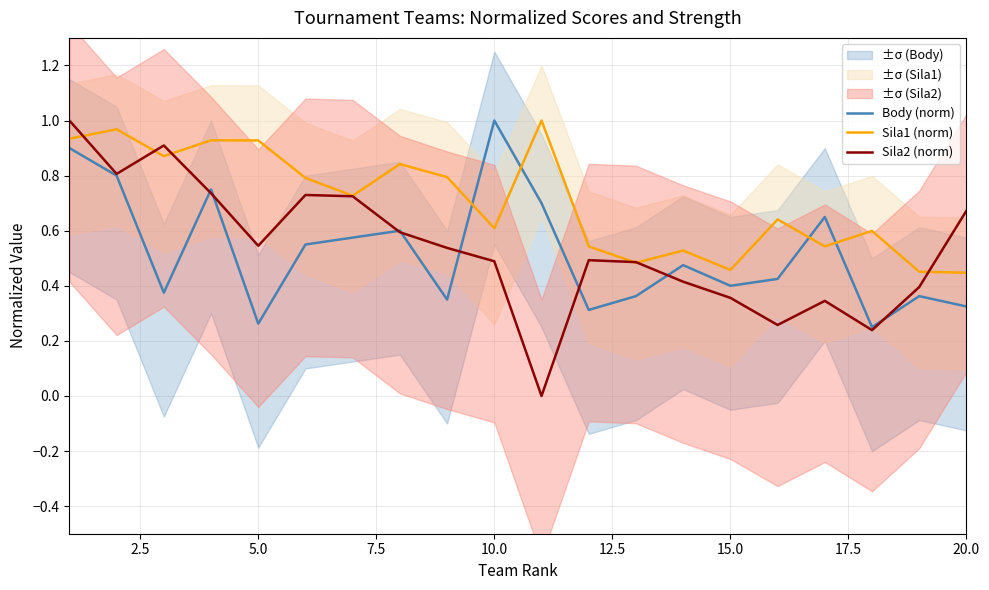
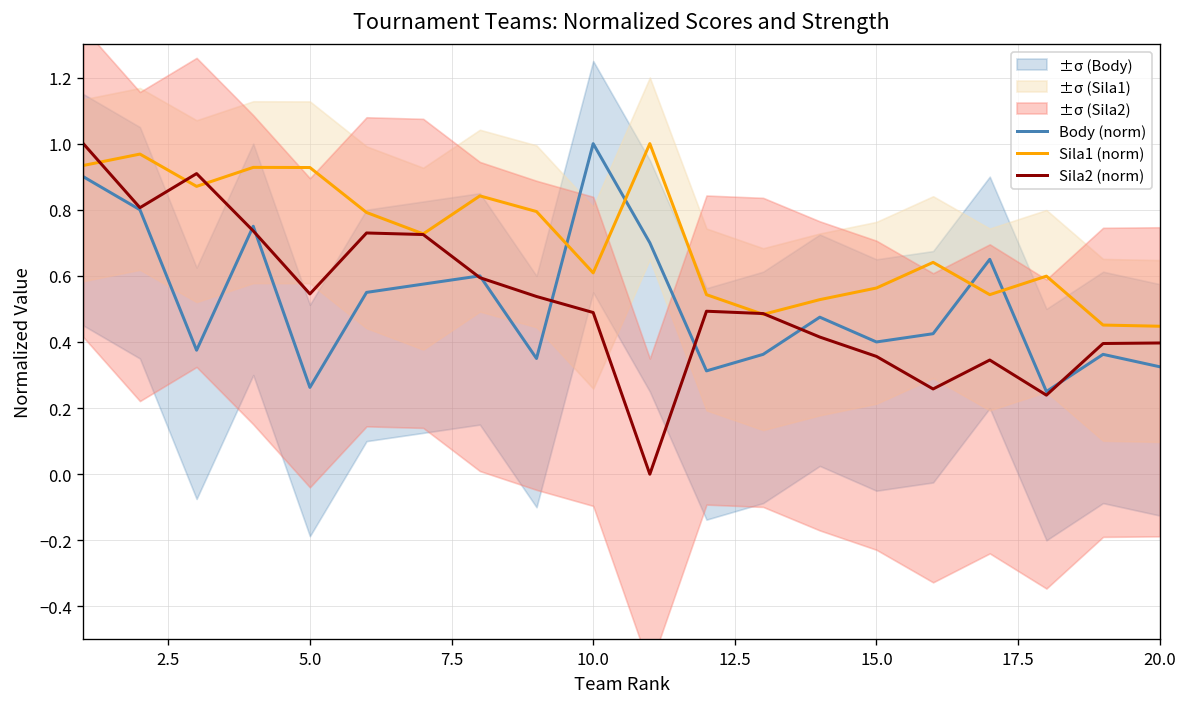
Sila1 (norm), 15.0: 0.46 -> 0.56
Sila2 (norm), 20.0: 0.67 -> 0.40
